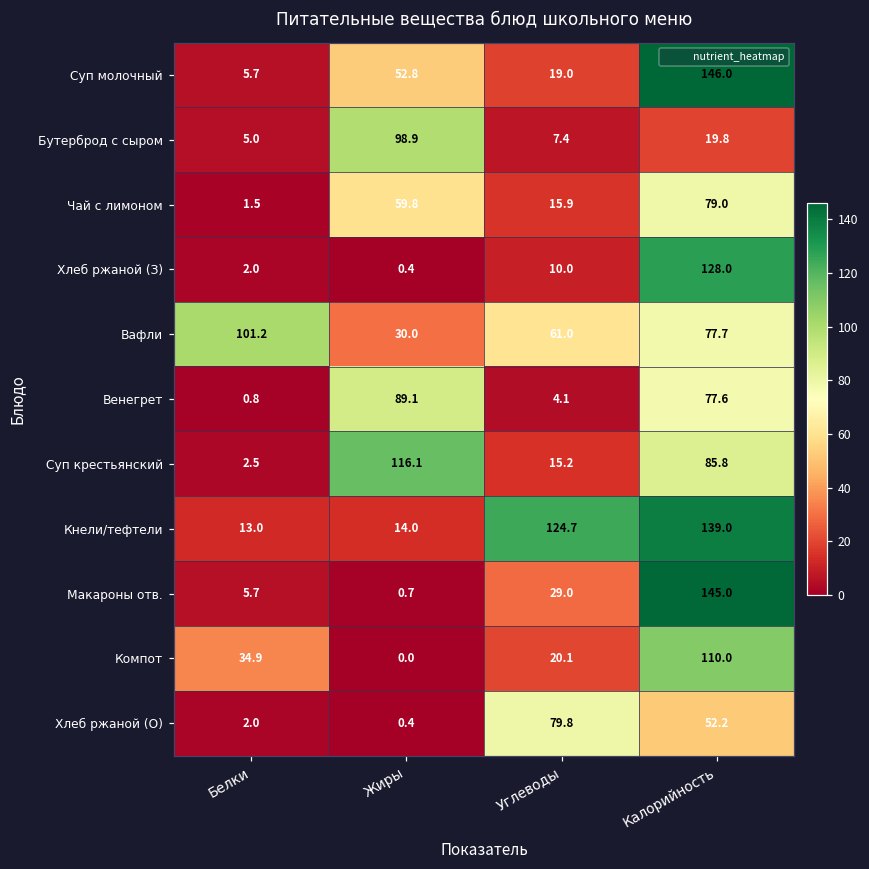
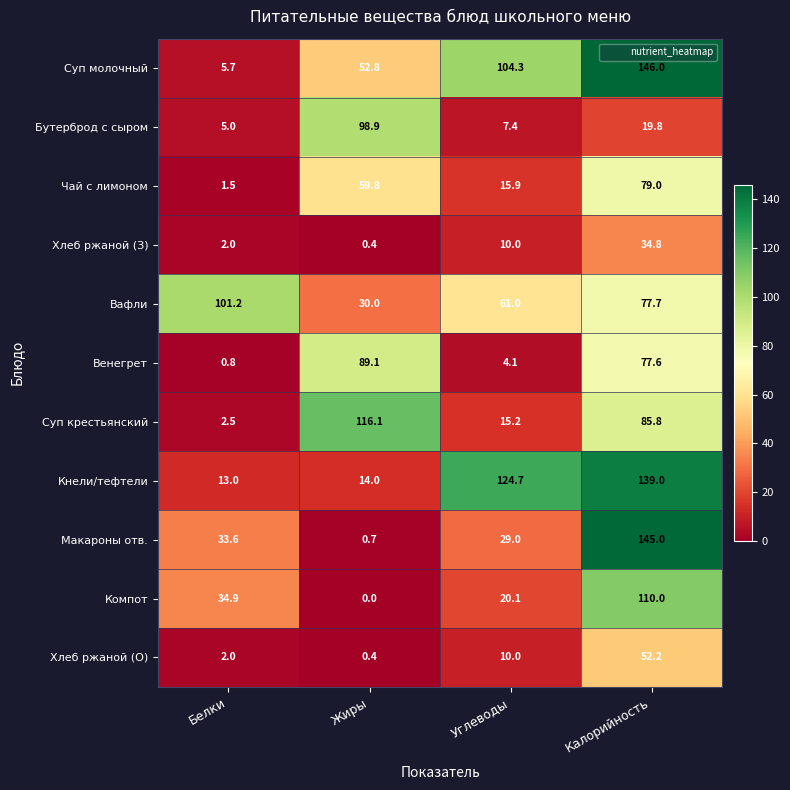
Суп молочный, Углеводы: 19.0 -> 104.3
Хлеб ржаной (З), Калорийность: 128.0 -> 34.8
Макароны отв., Белки: 5.7 -> 33.6
Хлеб ржаной (О), Углеводы: 79.8 -> 10.0
